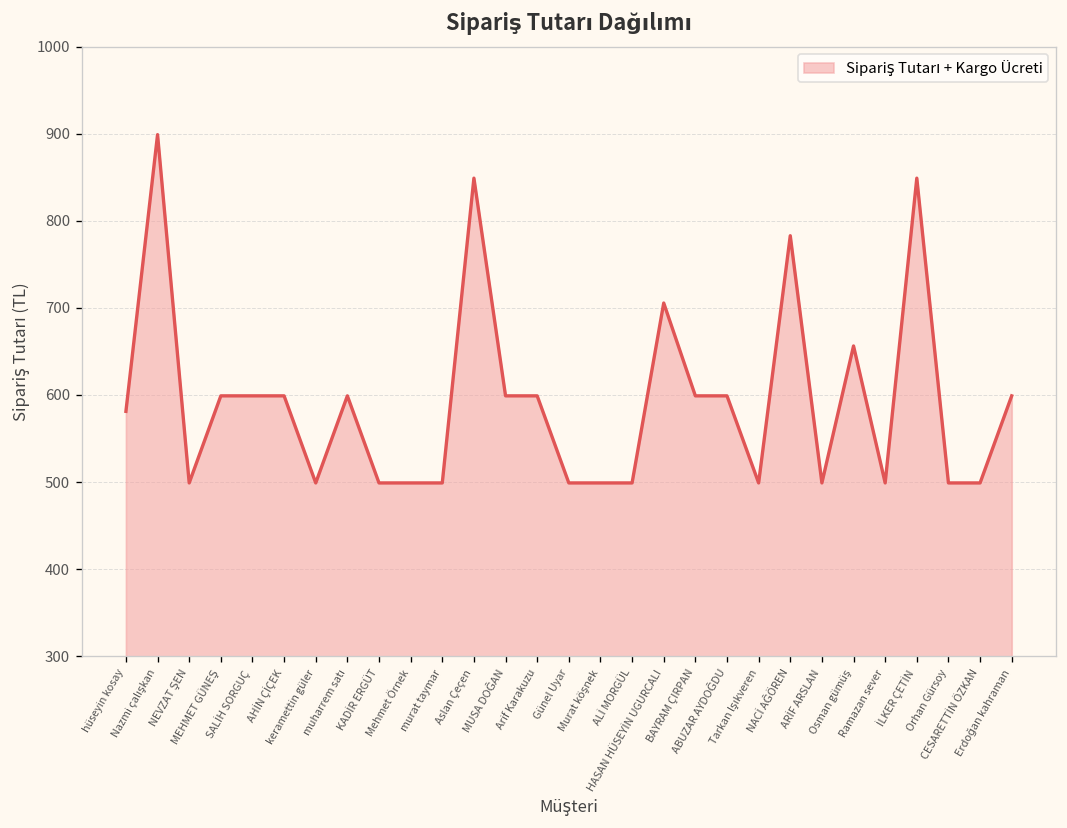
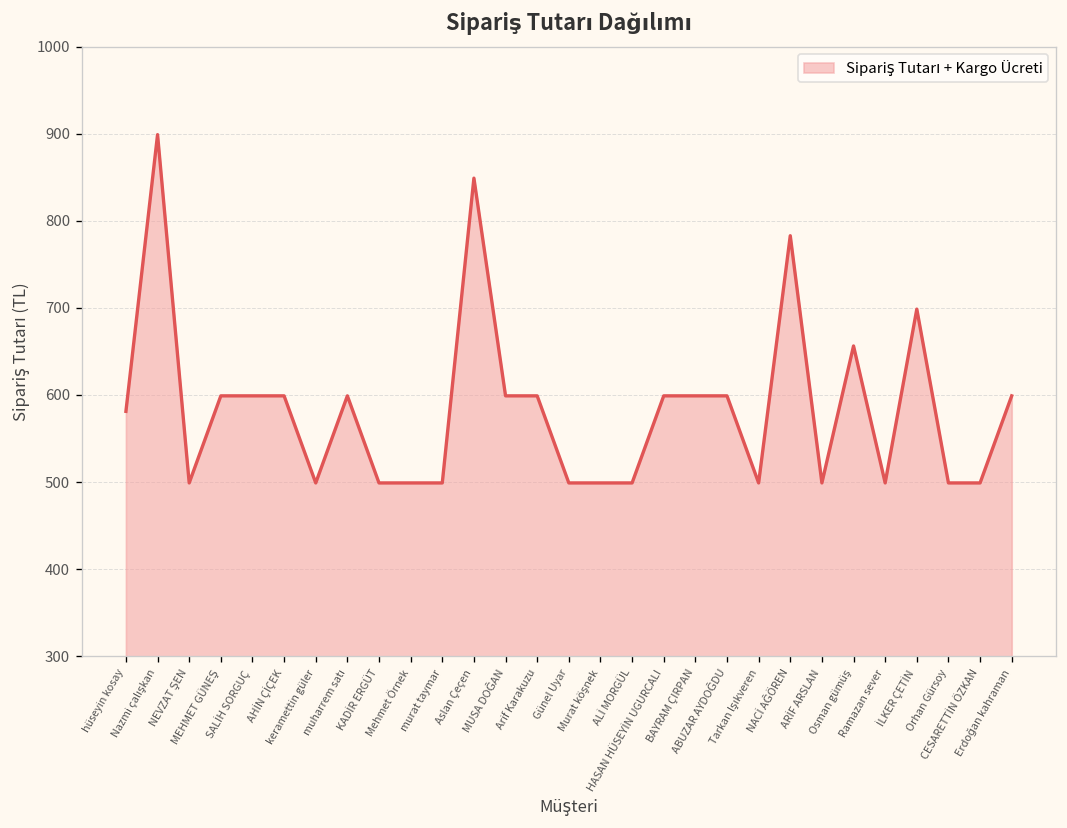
HASAN HÜSEYİN UGURCALI: 710 -> 600
İLKER ÇETİN: 850 -> 700
